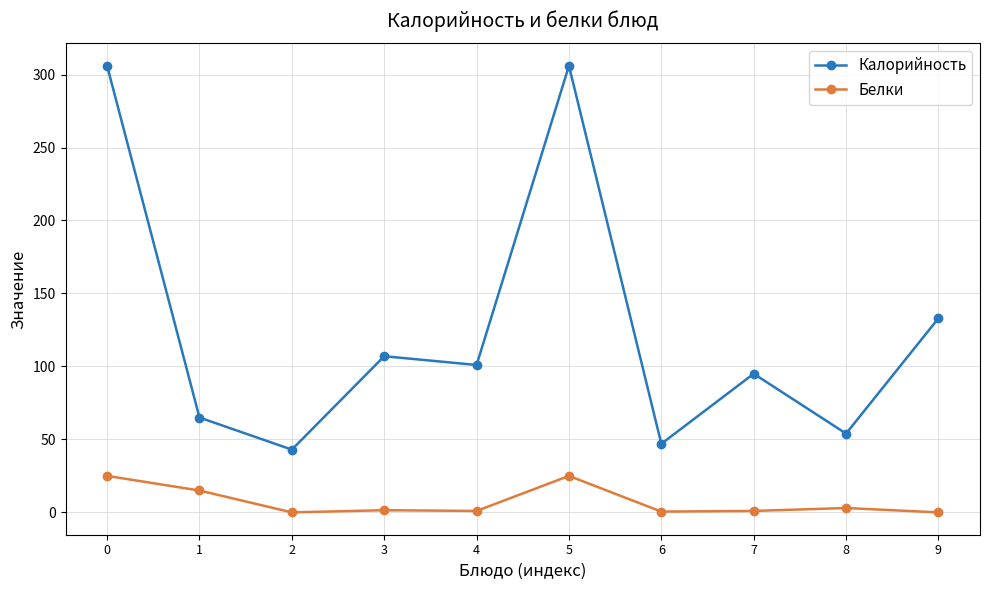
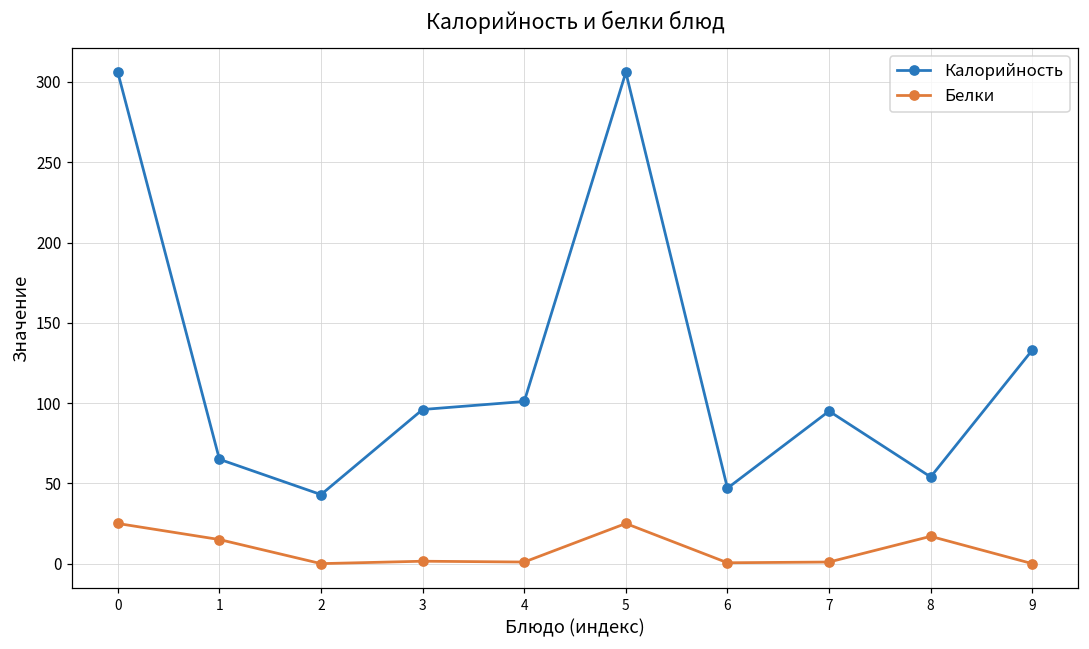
Калорийность, 3: 107 -> 96
Белки, 8: 3 -> 17
